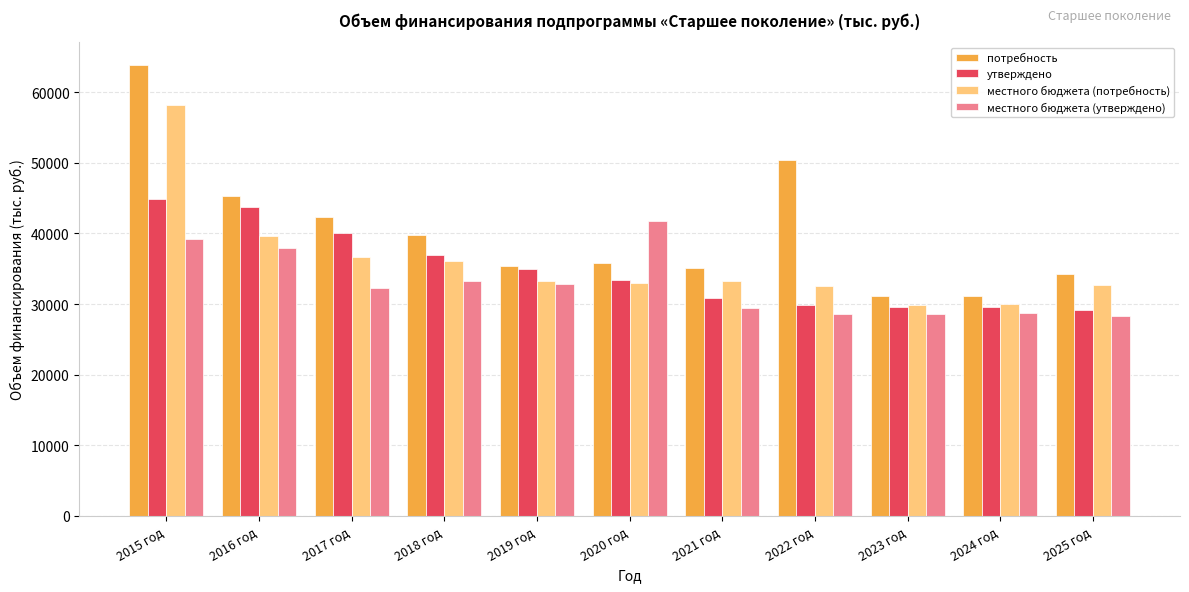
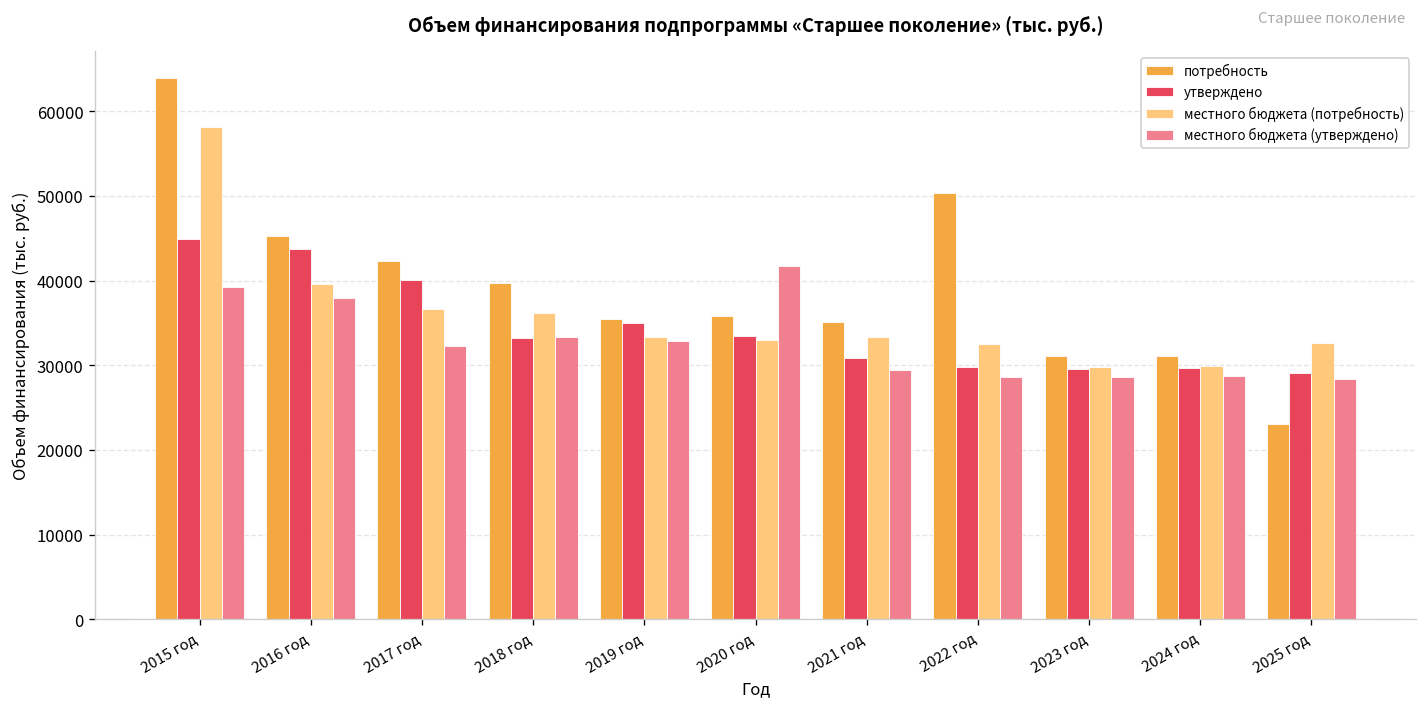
утверждено, 2018 год: 37000 -> 33000
потребность, 2025 год: 34000 -> 23000
